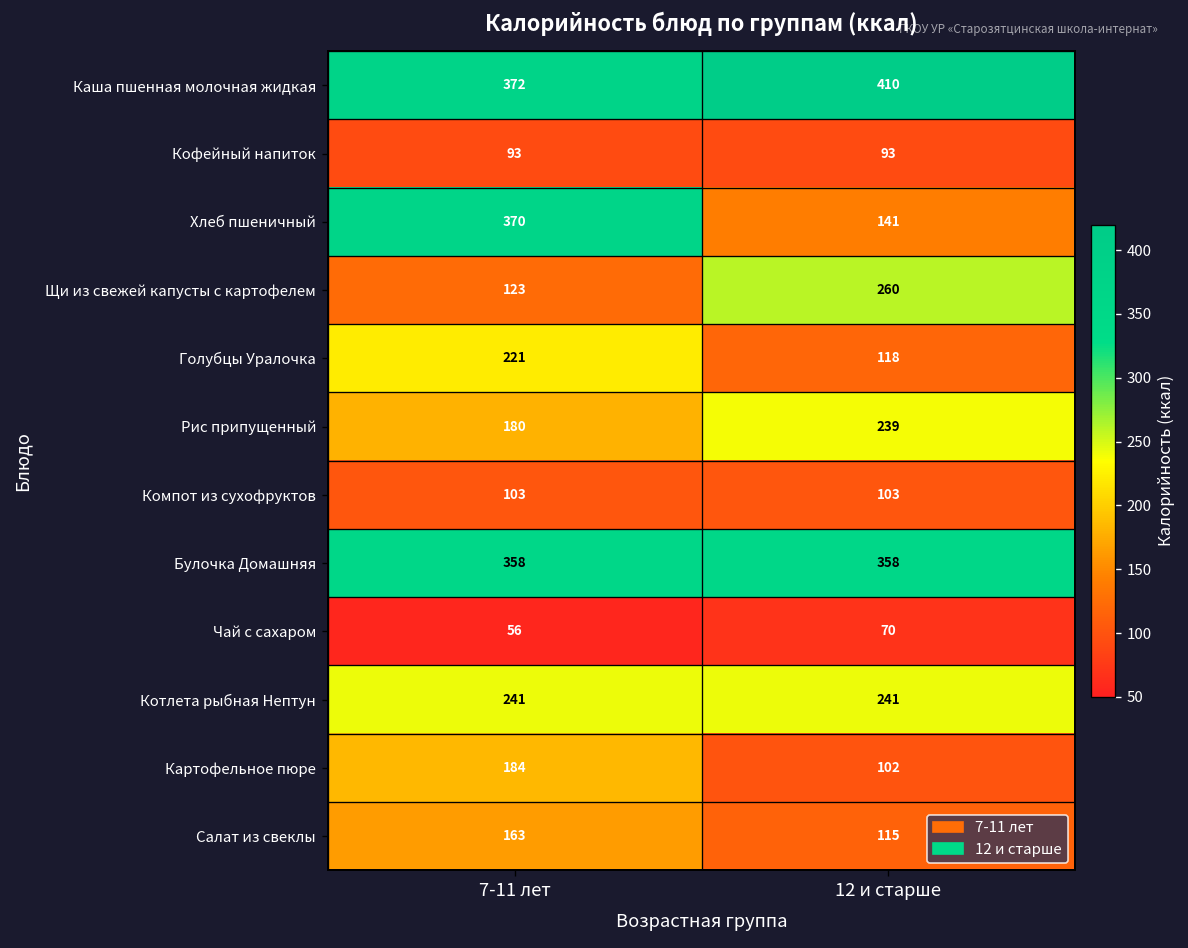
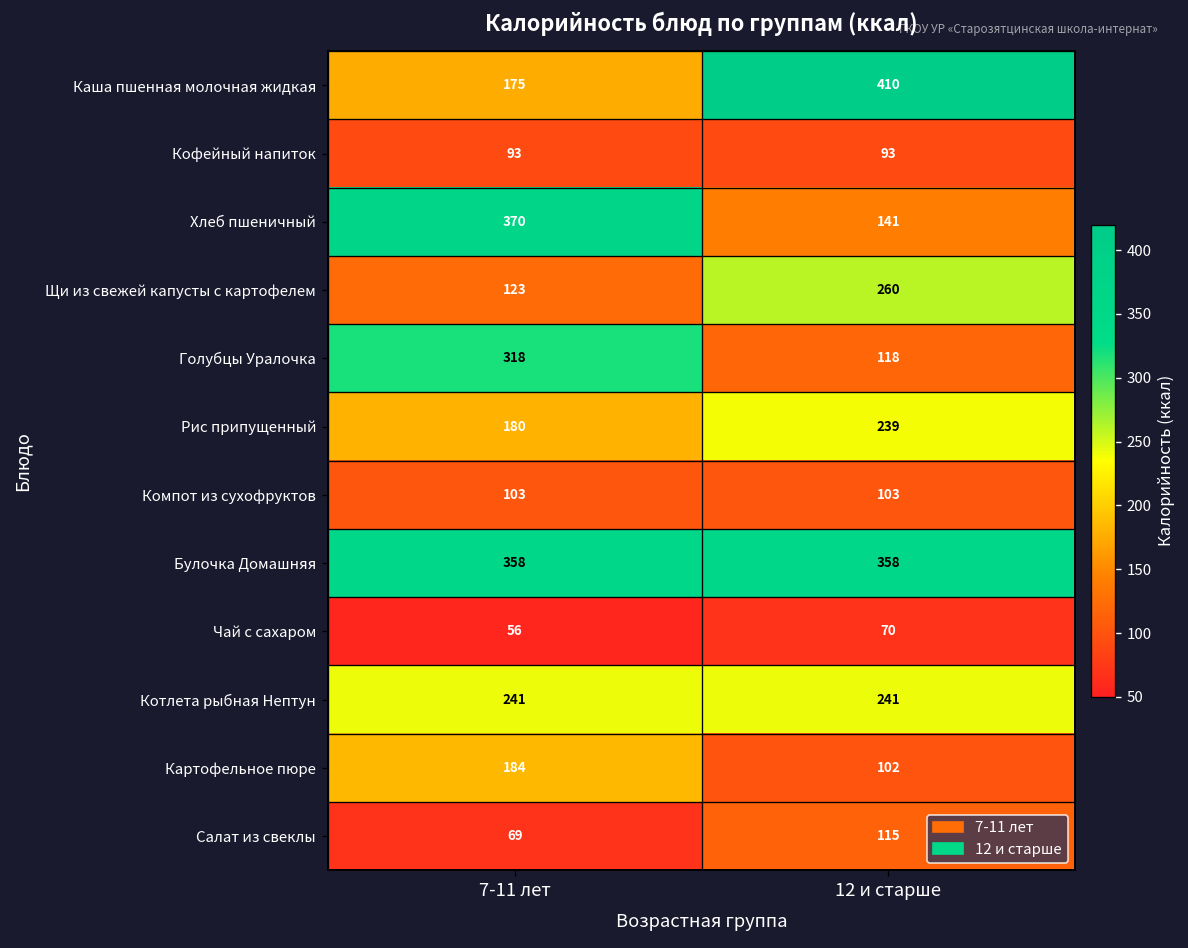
Каша пшенная молочная жидкая, 7-11 лет: 372 -> 175
Голубцы Уралочка, 7-11 лет: 221 -> 318
Салат из свеклы, 7-11 лет: 163 -> 69
